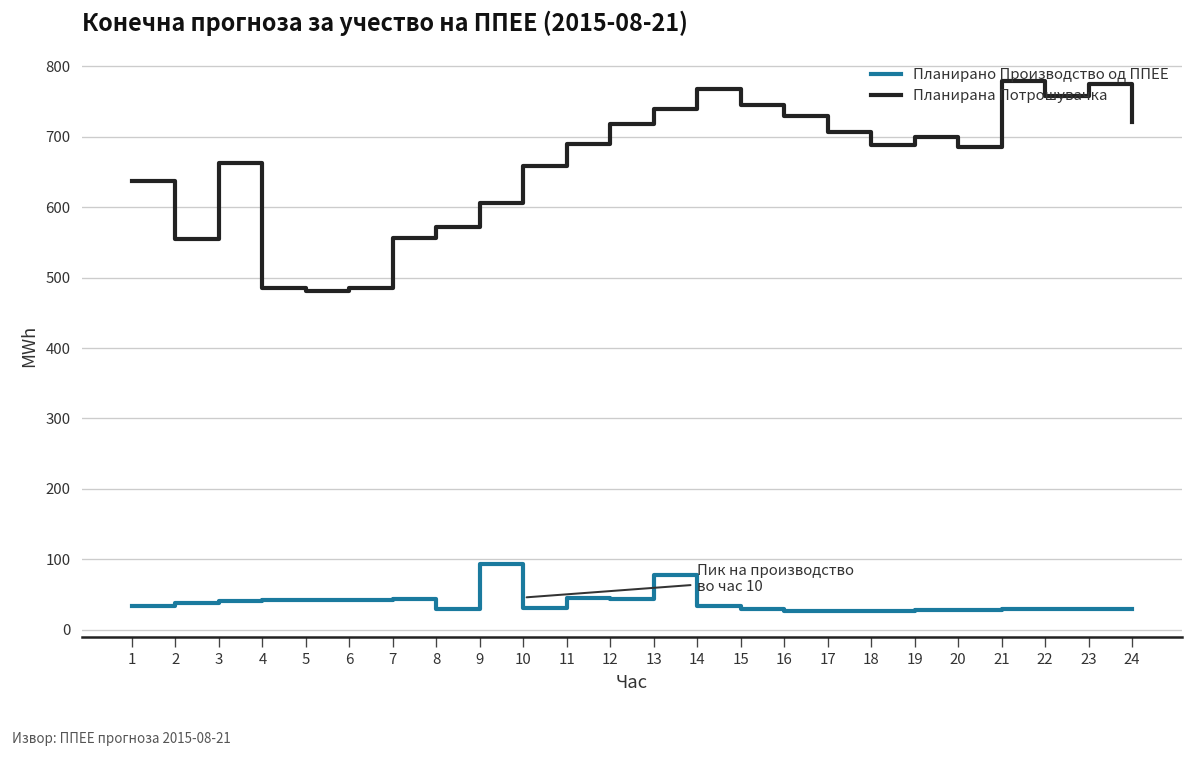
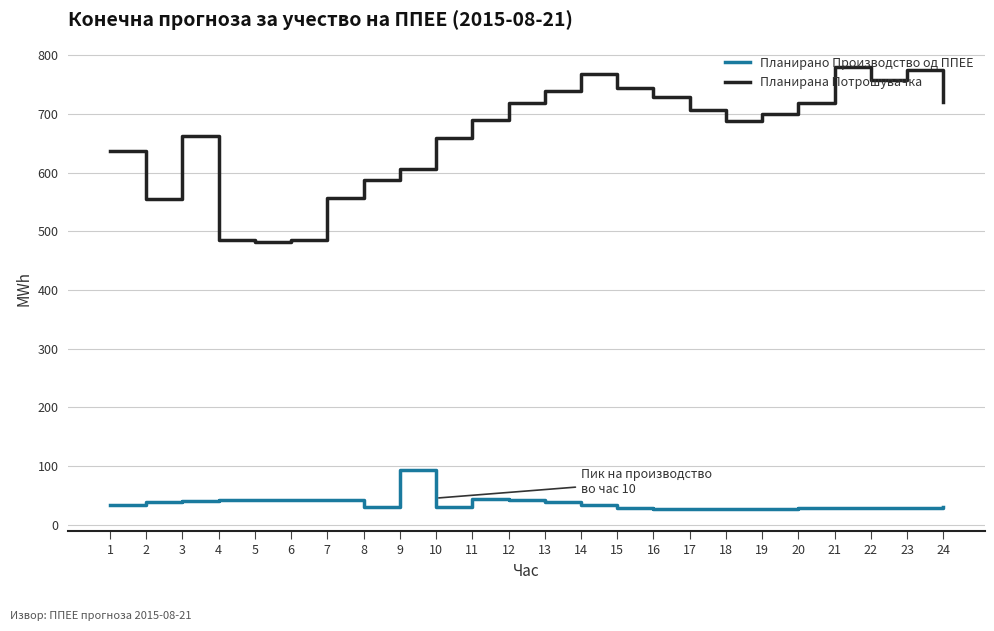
Планирана Потрошувачка, 8: 570 -> 590
Планирано Производство од ППЕЕ, 13: 80 -> 40
Планирана Потрошувачка, 20: 690 -> 720
